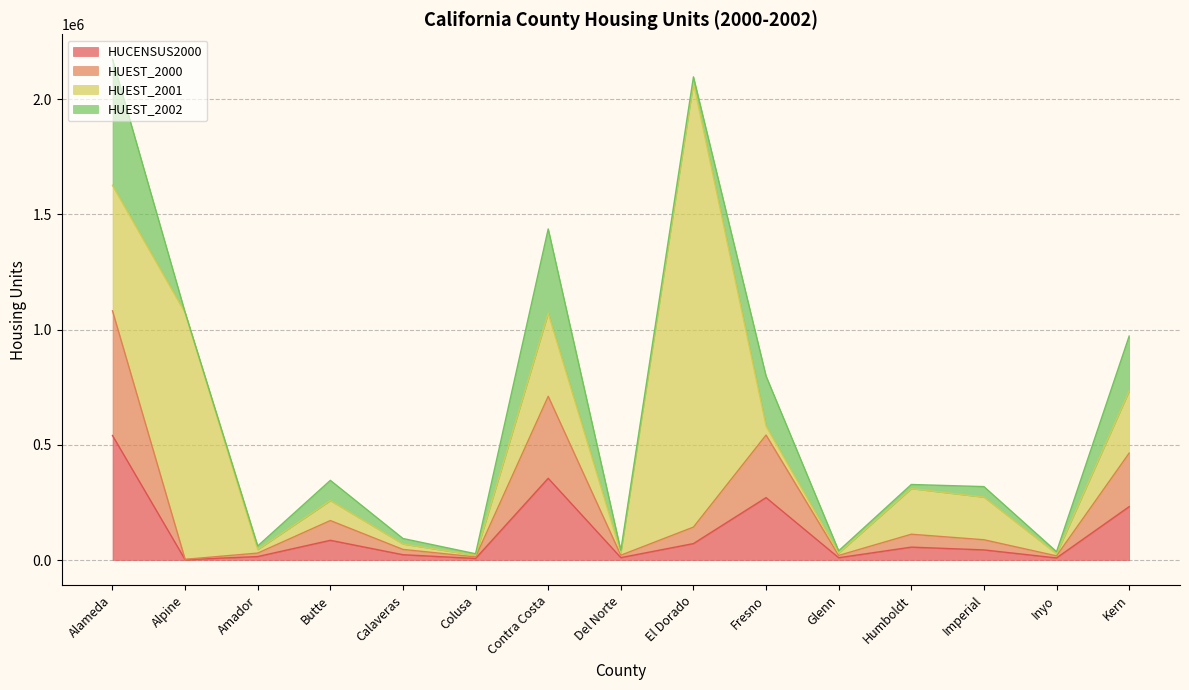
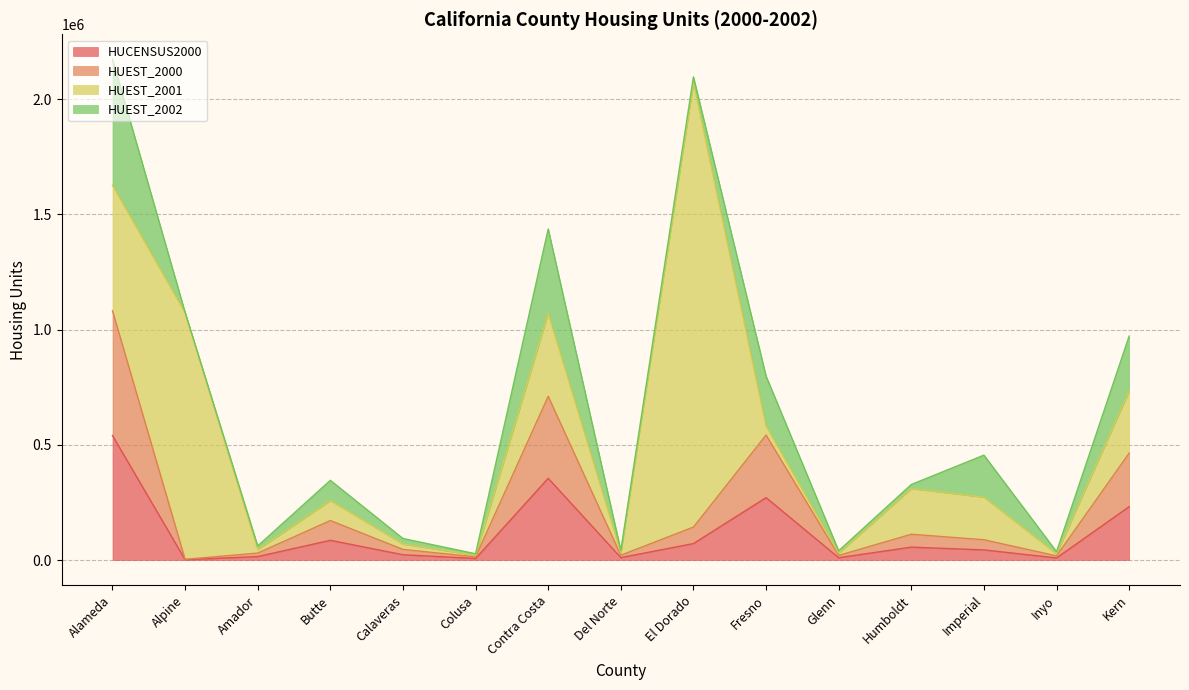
HUEST_2002, Imperial: 50000 -> 180000
